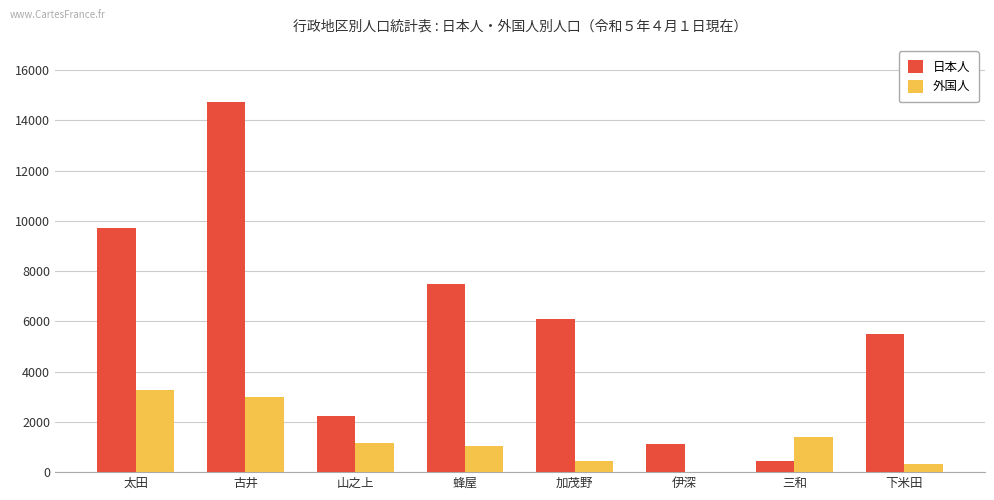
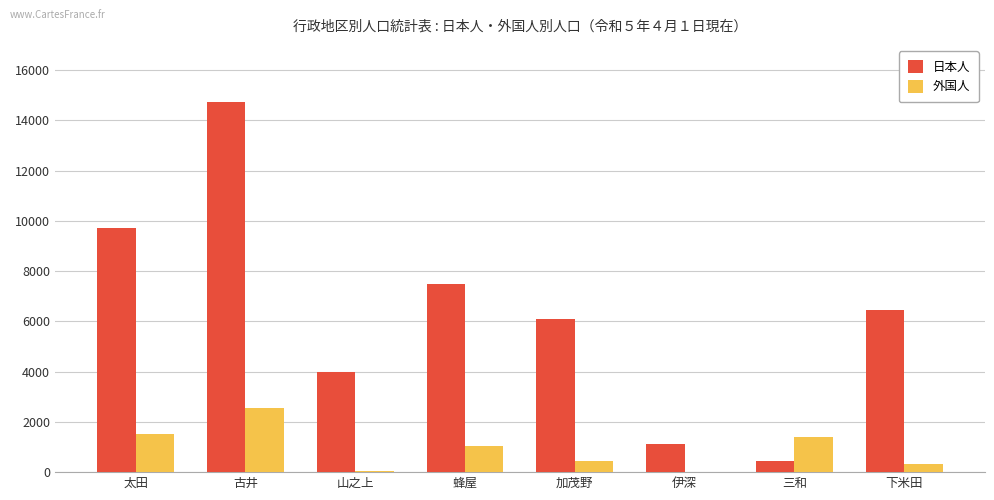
外国人, 太田: 3300 -> 1500
外国人, 古井: 3000 -> 2500
日本人, 山之上: 2200 -> 4000
外国人, 山之上: 1200 -> 100
日本人, 下米田: 5500 -> 6400
